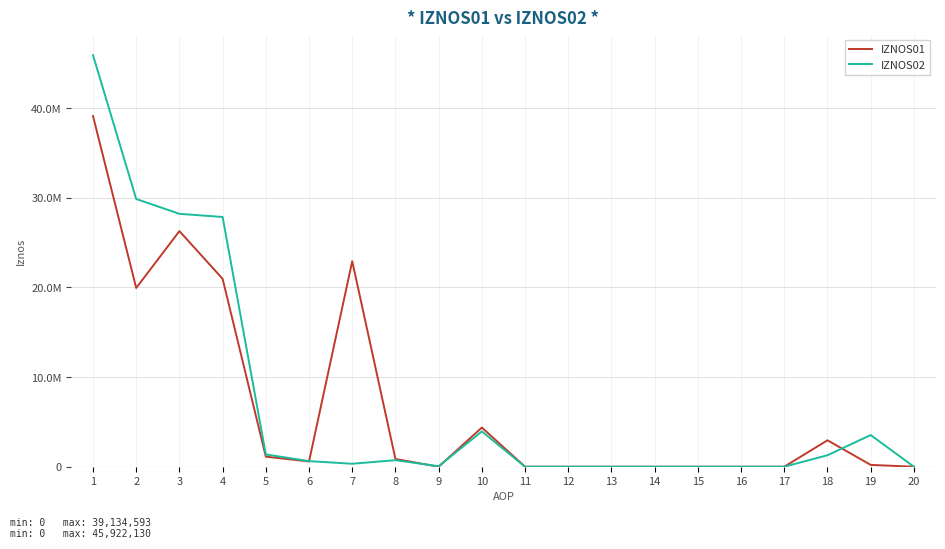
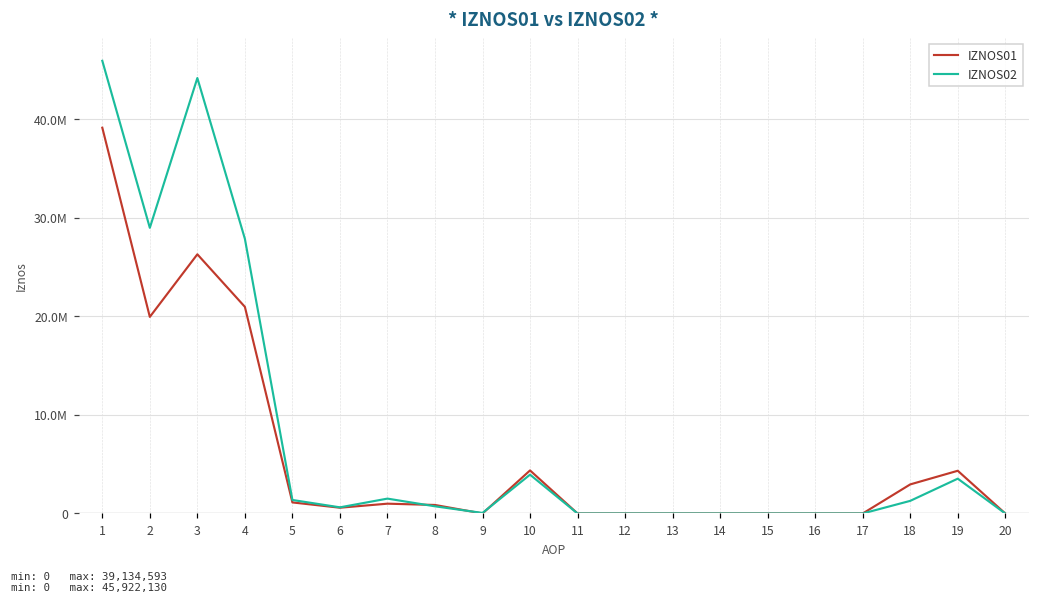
IZNOS02, 2: 30000000 -> 29000000
IZNOS02, 3: 28000000 -> 44000000
IZNOS01, 7: 23000000 -> 1000000
IZNOS02, 7: 0 -> 2000000
IZNOS01, 19: 0 -> 4000000
